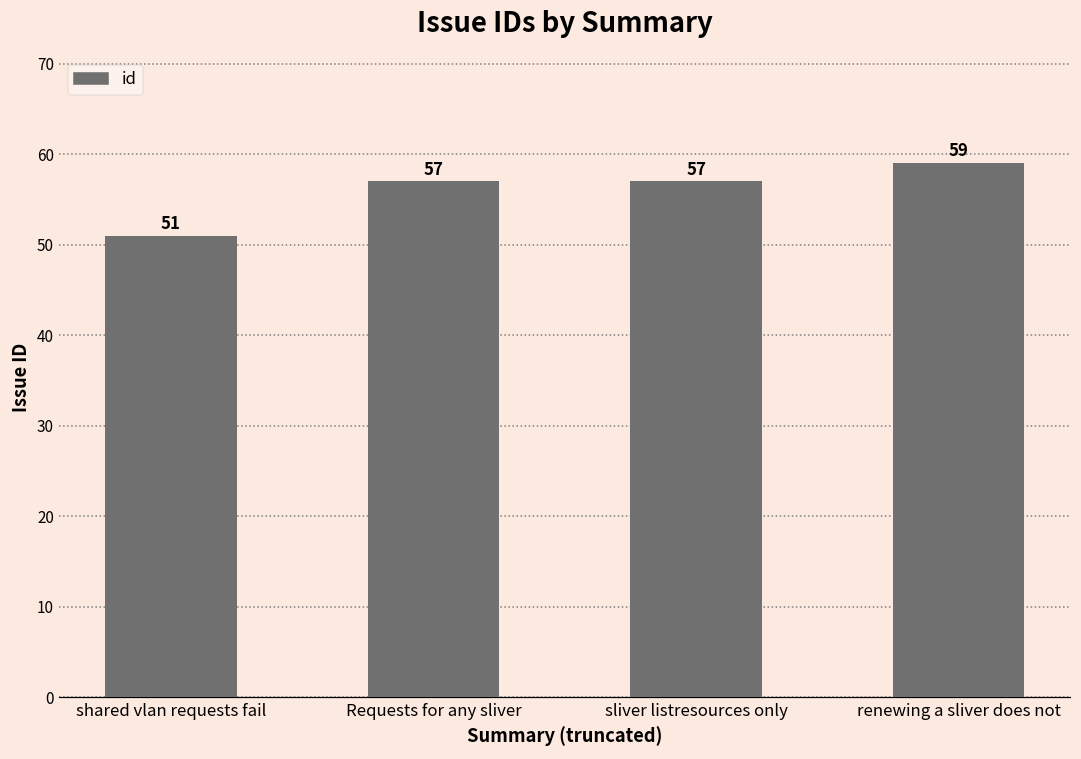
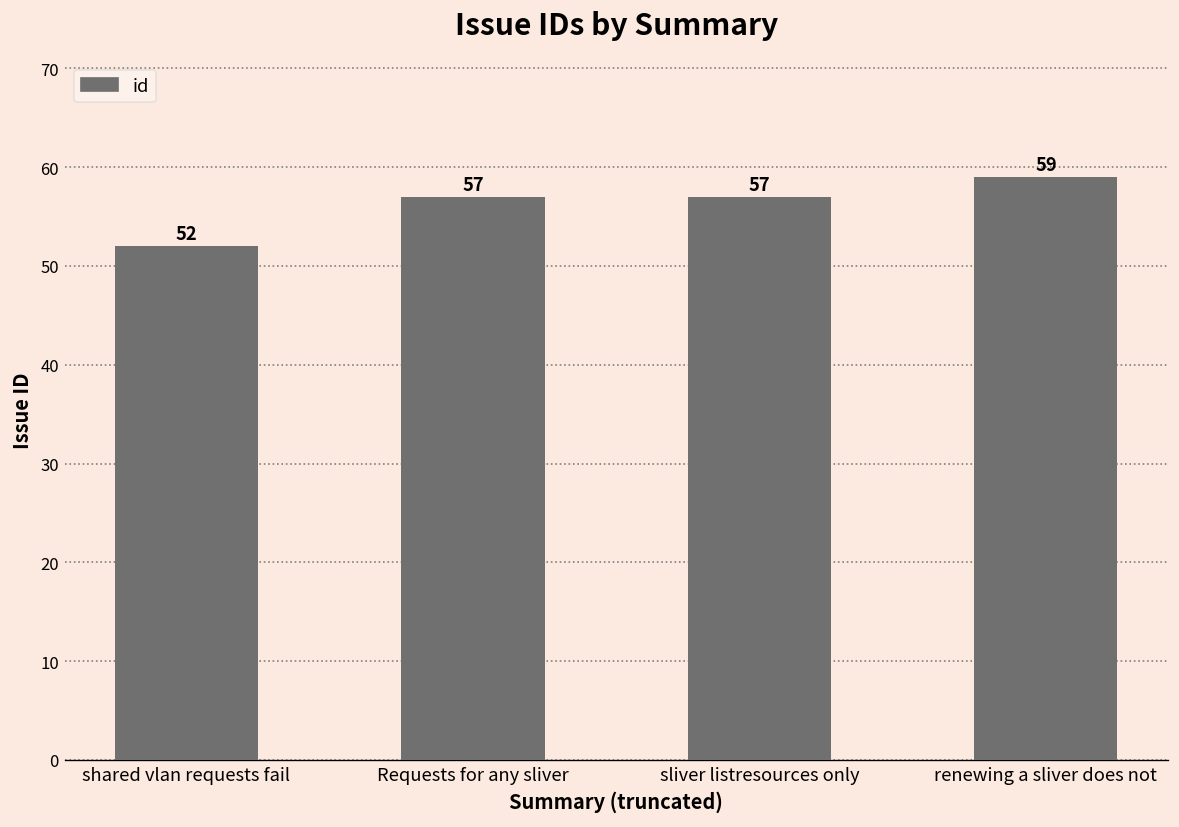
shared vlan requests fail: 51 -> 52
